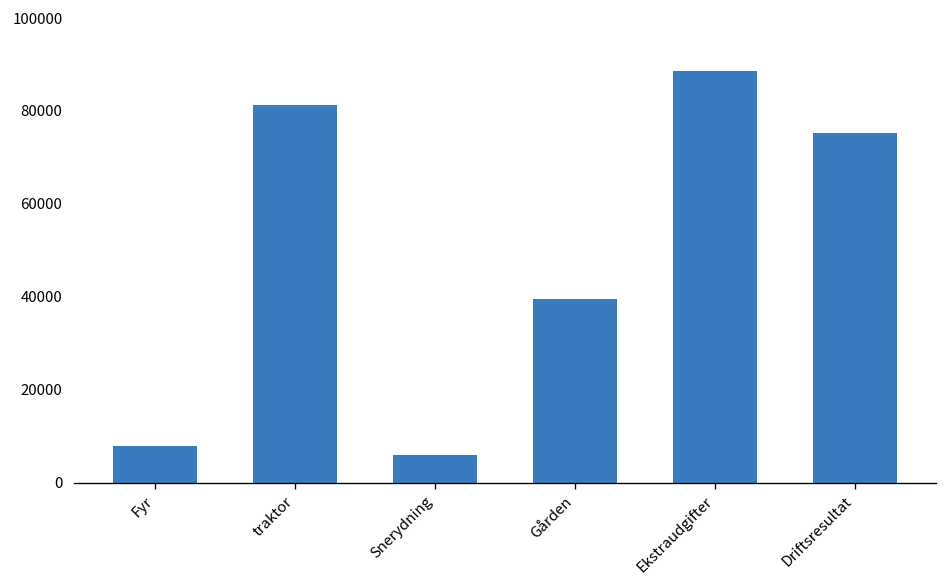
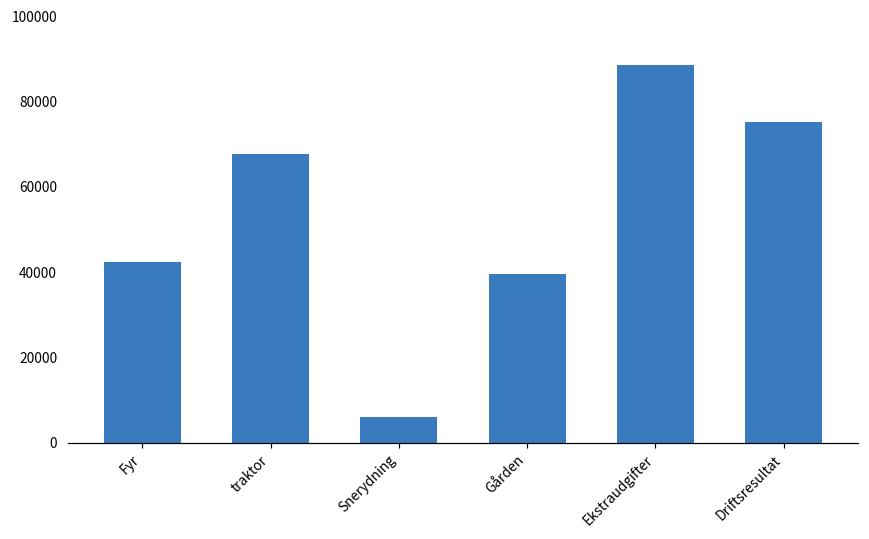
Fyr: 8000 -> 42000
traktor: 81000 -> 68000
